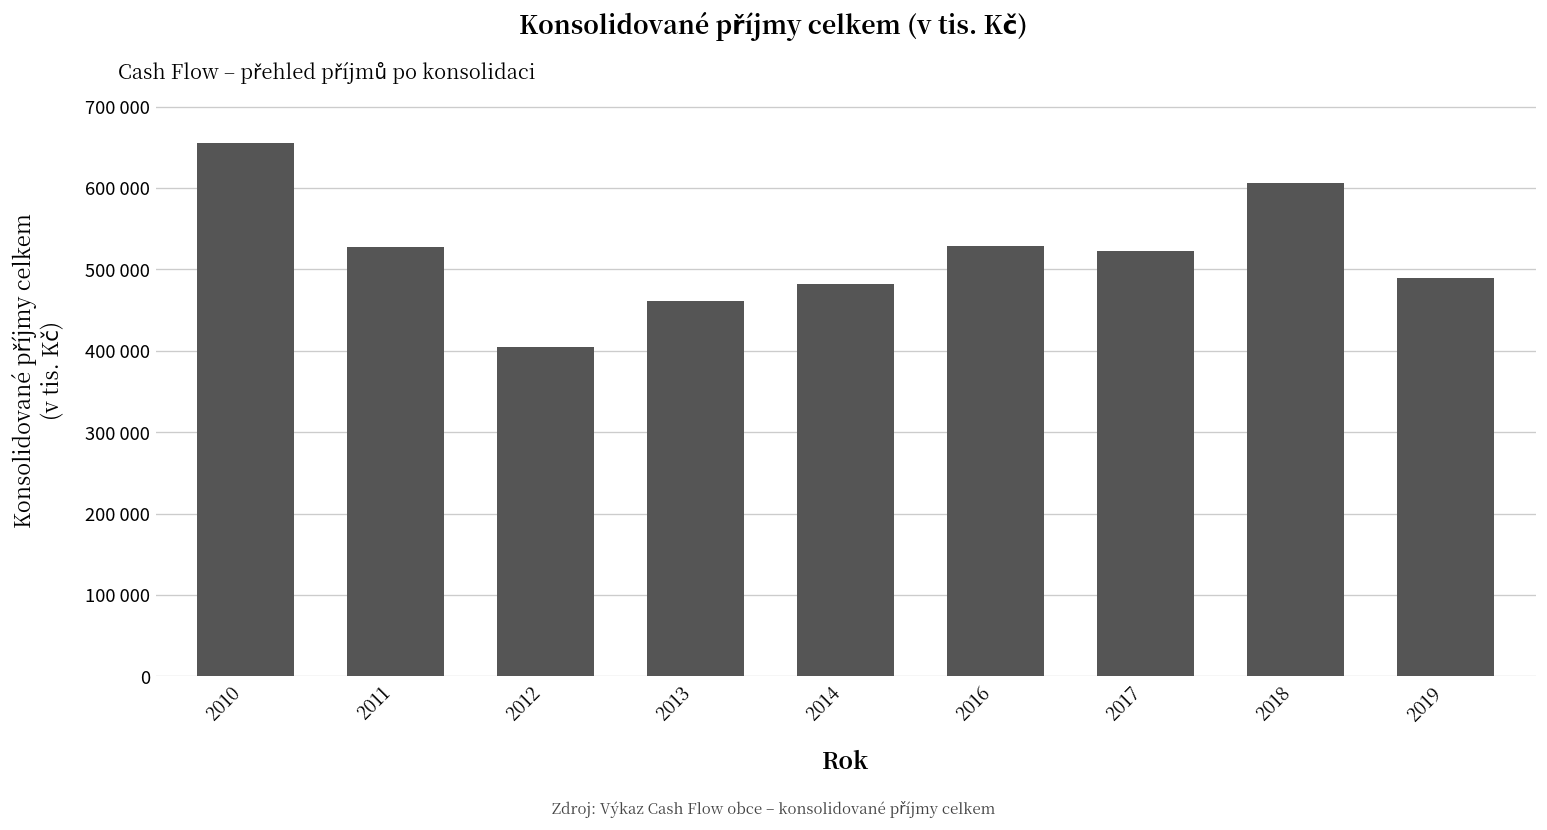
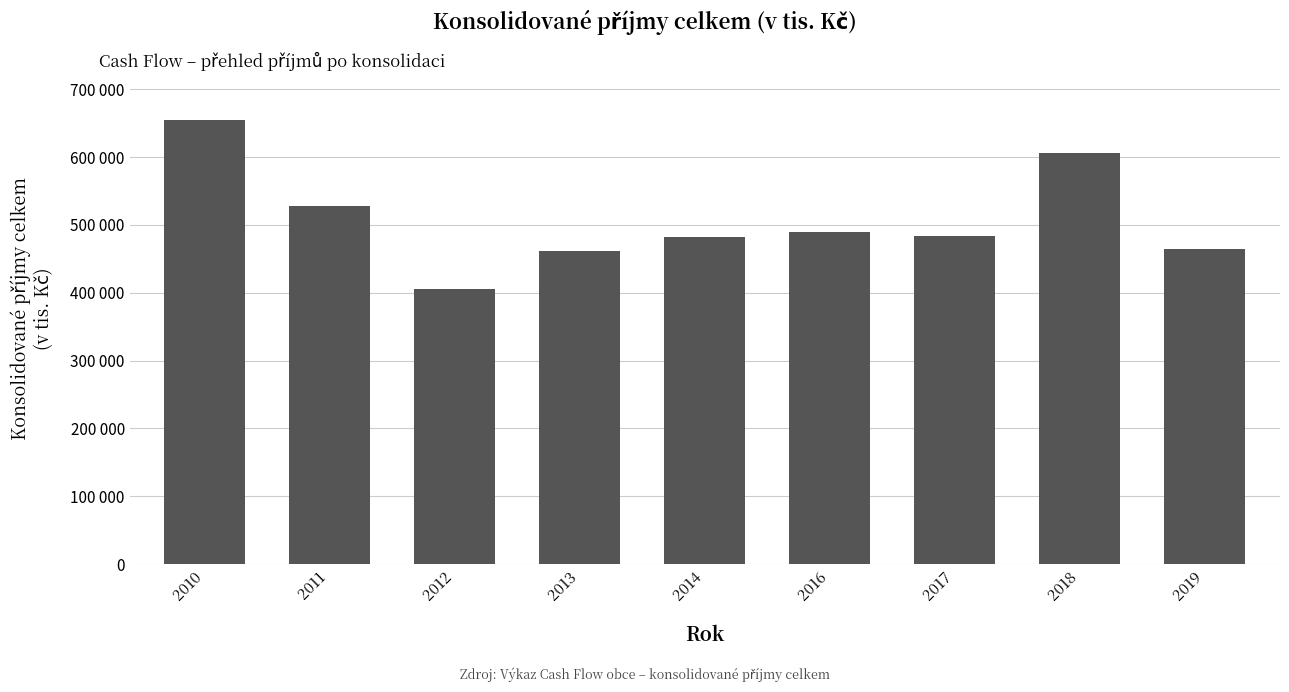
2016: 530000 -> 490000
2017: 520000 -> 480000
2019: 490000 -> 460000
